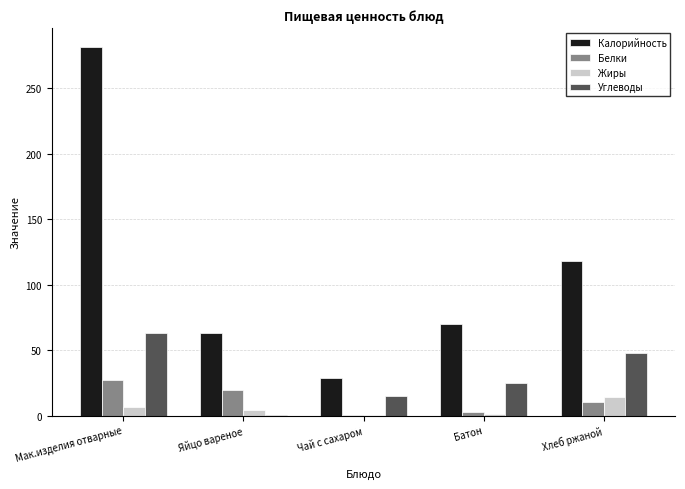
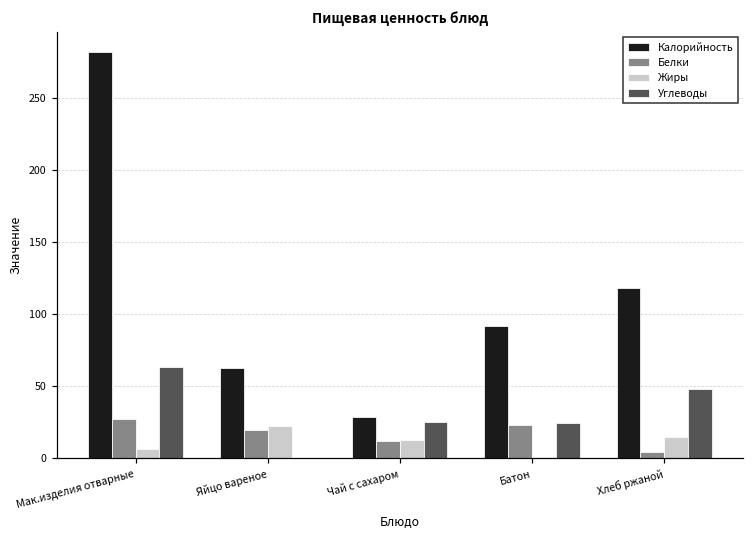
Жиры, Яйцо вареное: 5 -> 22
Белки, Чай с сахаром: 0 -> 12
Жиры, Чай с сахаром: 0 -> 13
Углеводы, Чай с сахаром: 15 -> 25
Калорийность, Батон: 70 -> 92
Белки, Батон: 3 -> 23
Белки, Хлеб ржаной: 11 -> 4
